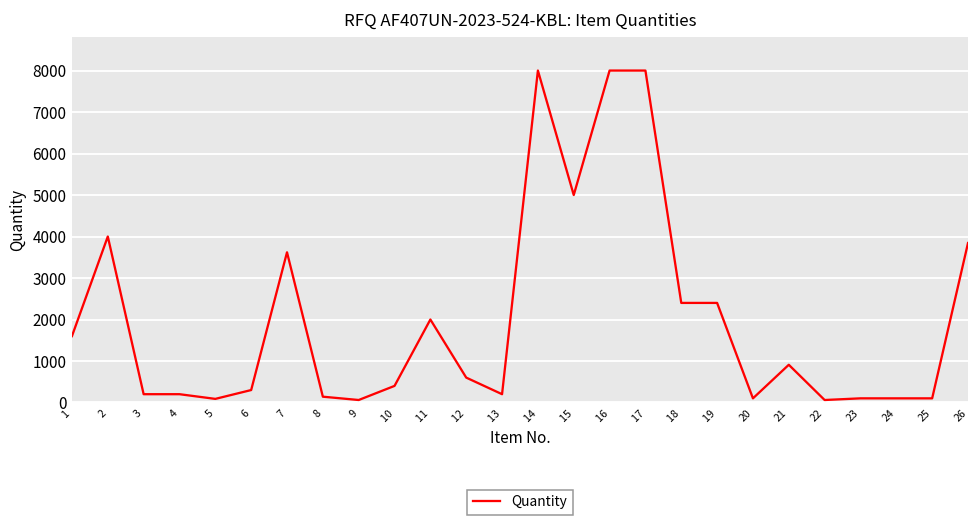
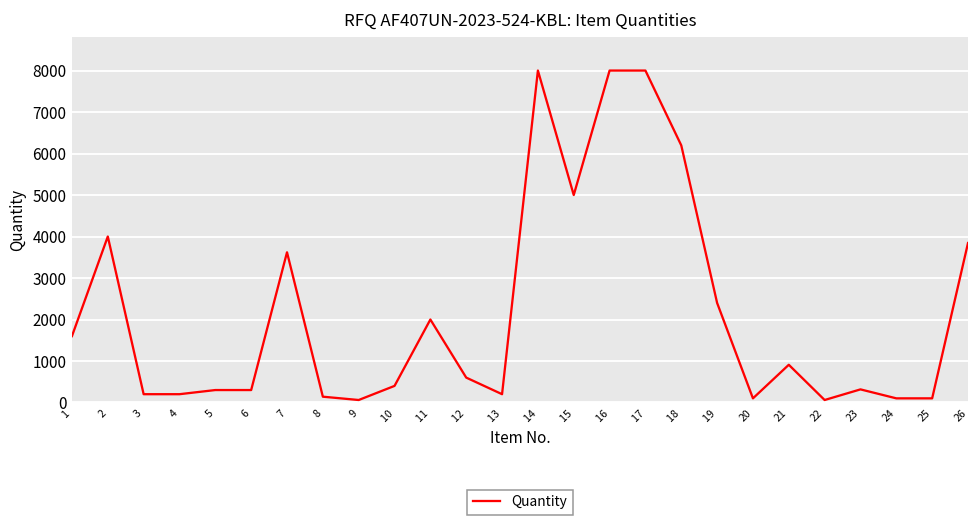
5: 100 -> 300
18: 2400 -> 6200
23: 100 -> 300
